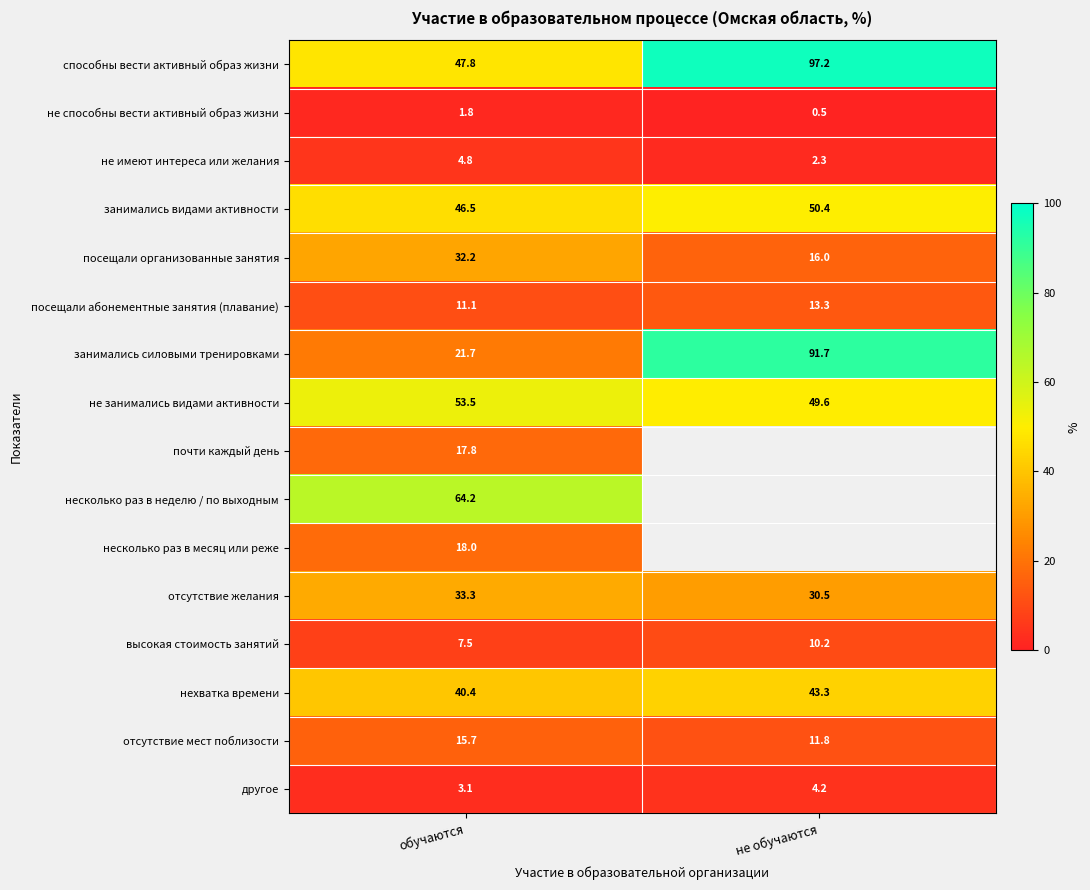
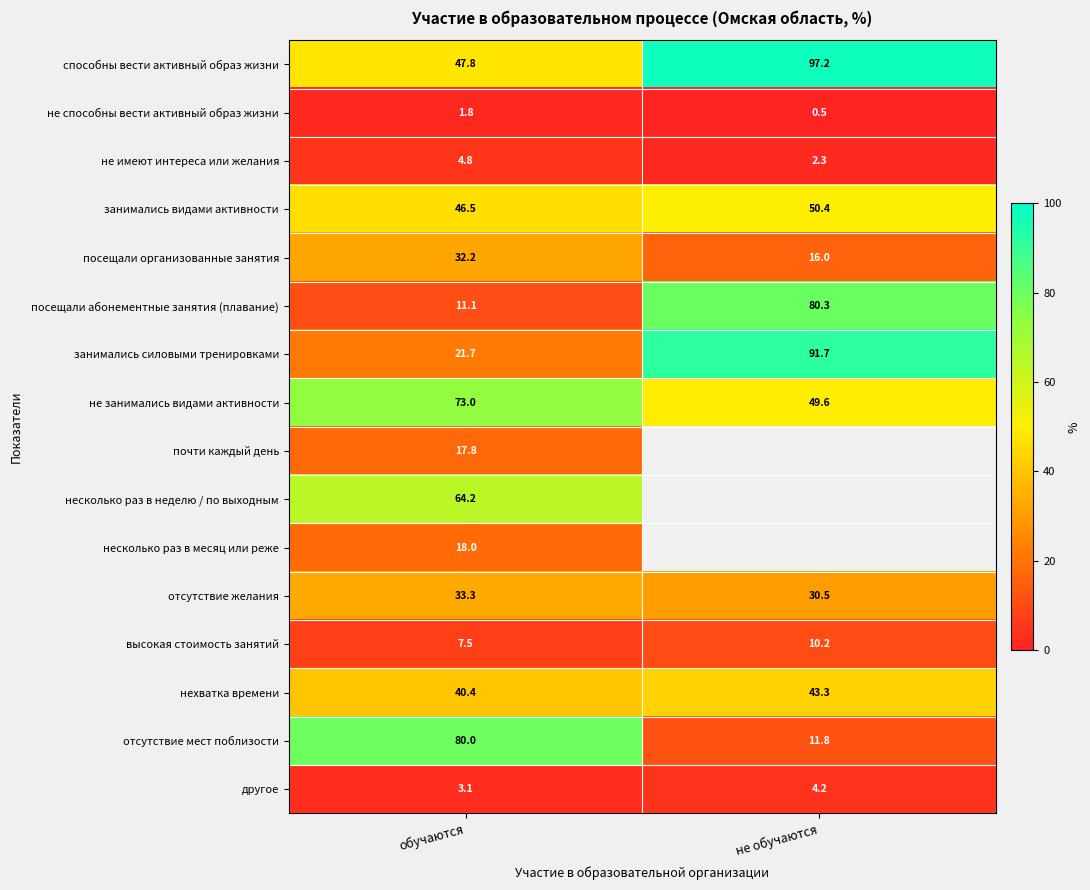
посещали абонементные занятия (плавание), не обучаются: 13.3 -> 80.3
не занимались видами активности, обучаются: 53.5 -> 73.0
отсутствие мест поблизости, обучаются: 15.7 -> 80.0
